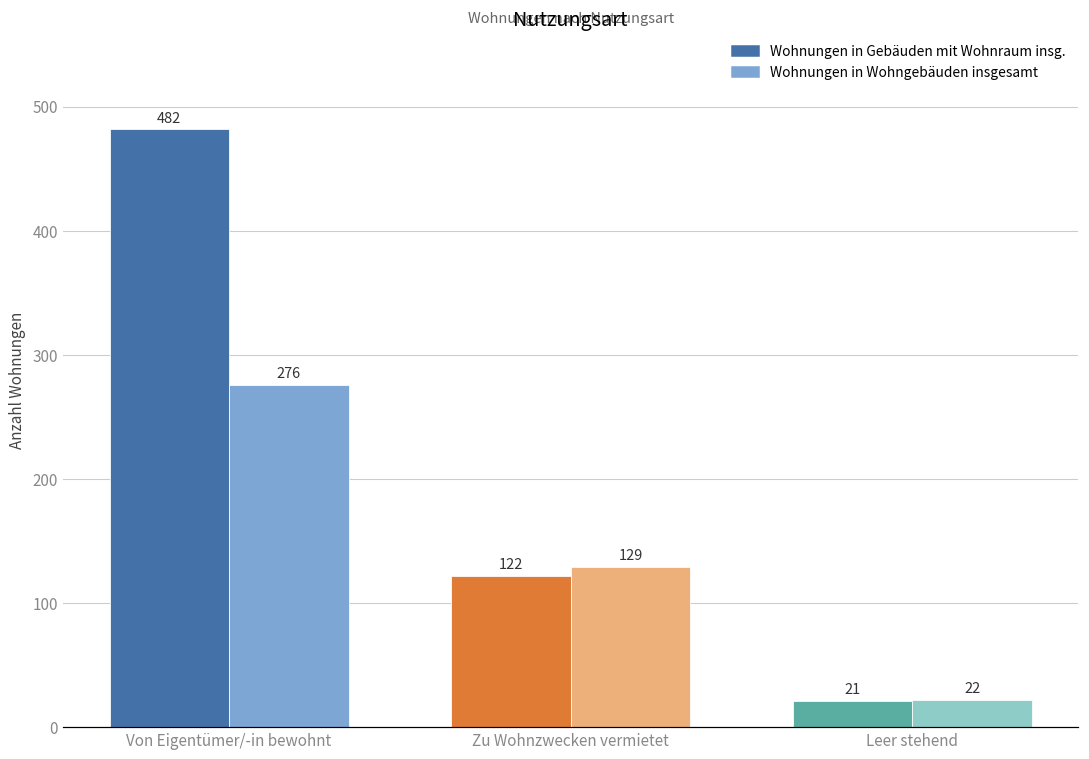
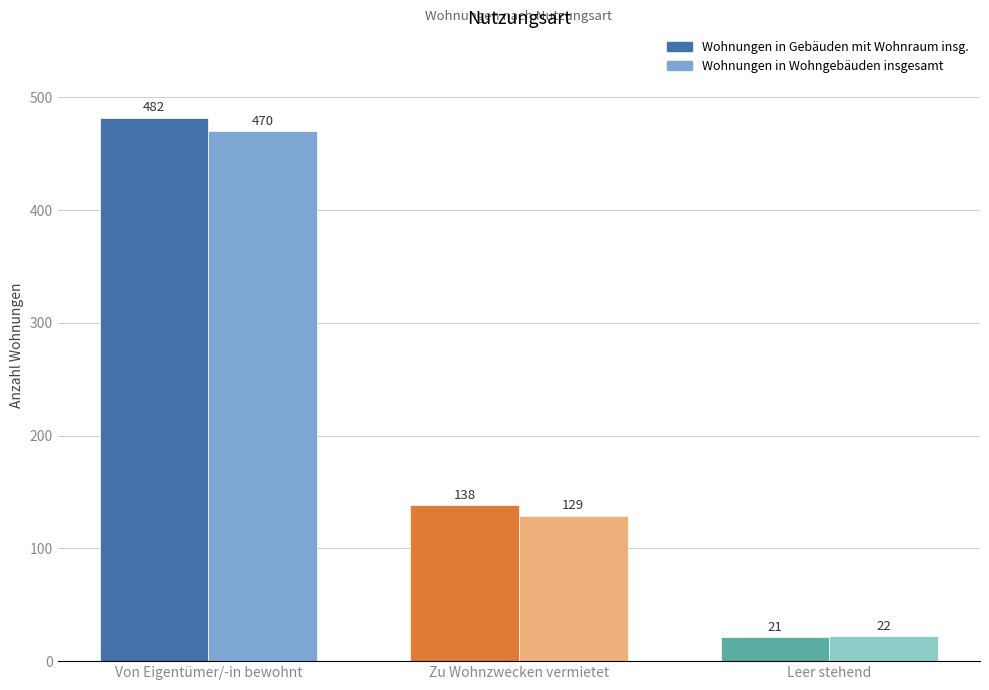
Wohnungen in Wohngebäuden insgesamt, Von Eigentümer/-in bewohnt: 276 -> 470
Wohnungen in Gebäuden mit Wohnraum insg., Zu Wohnzwecken vermietet: 122 -> 138
